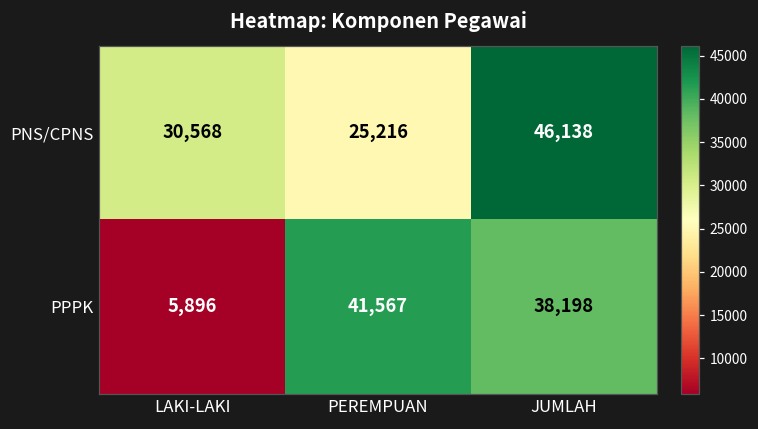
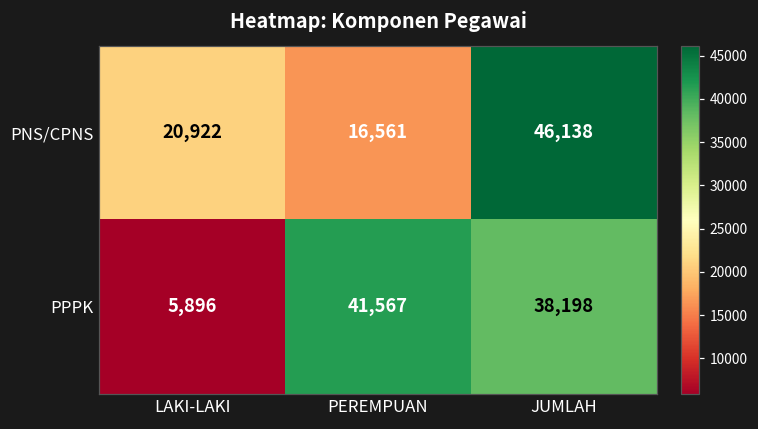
PNS/CPNS, LAKI-LAKI: 30,568 -> 20,922
PNS/CPNS, PEREMPUAN: 25,216 -> 16,561
